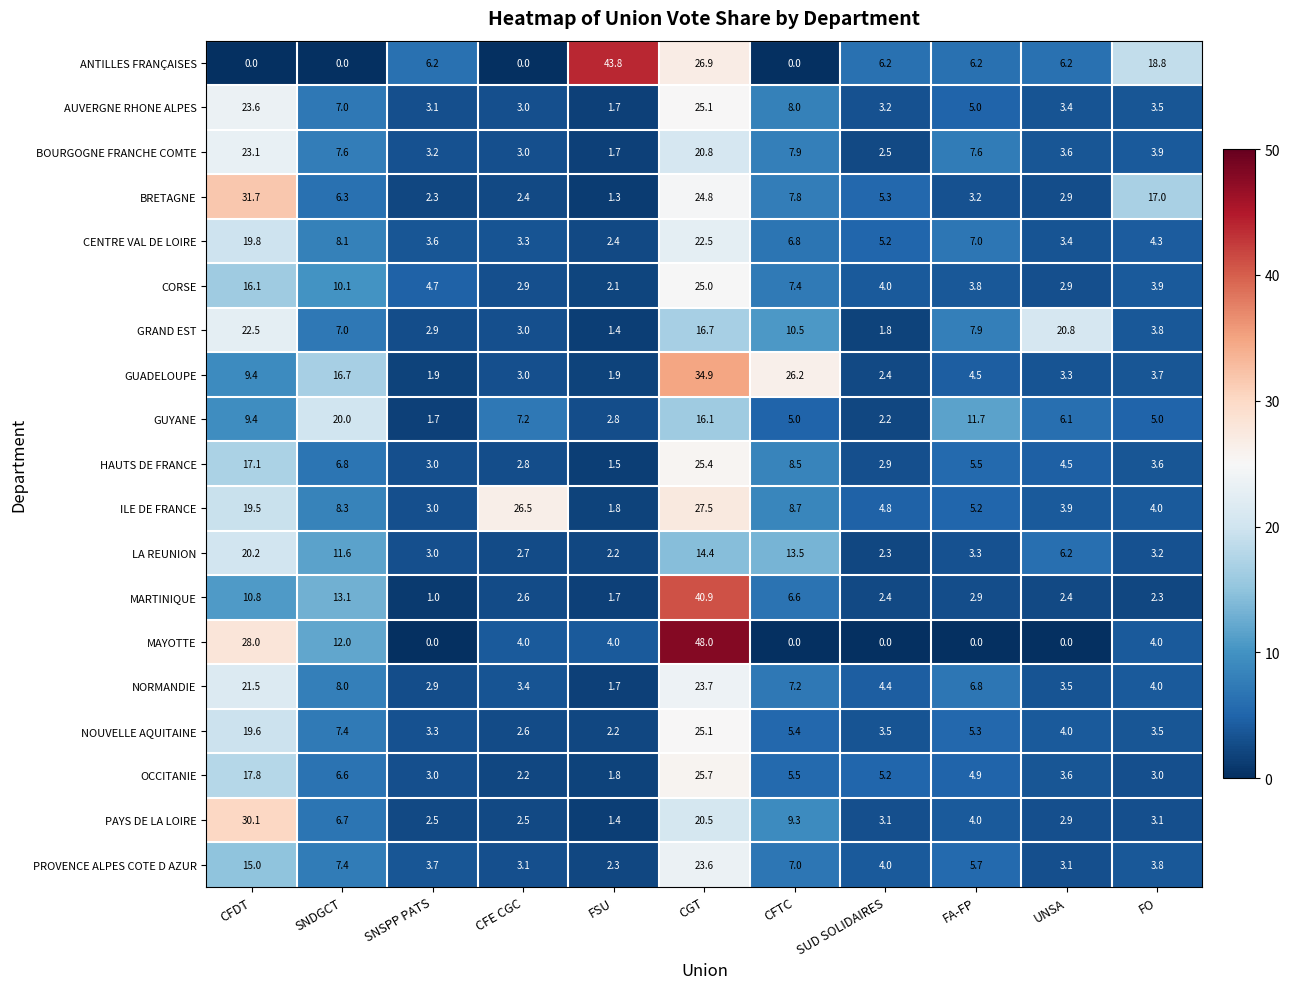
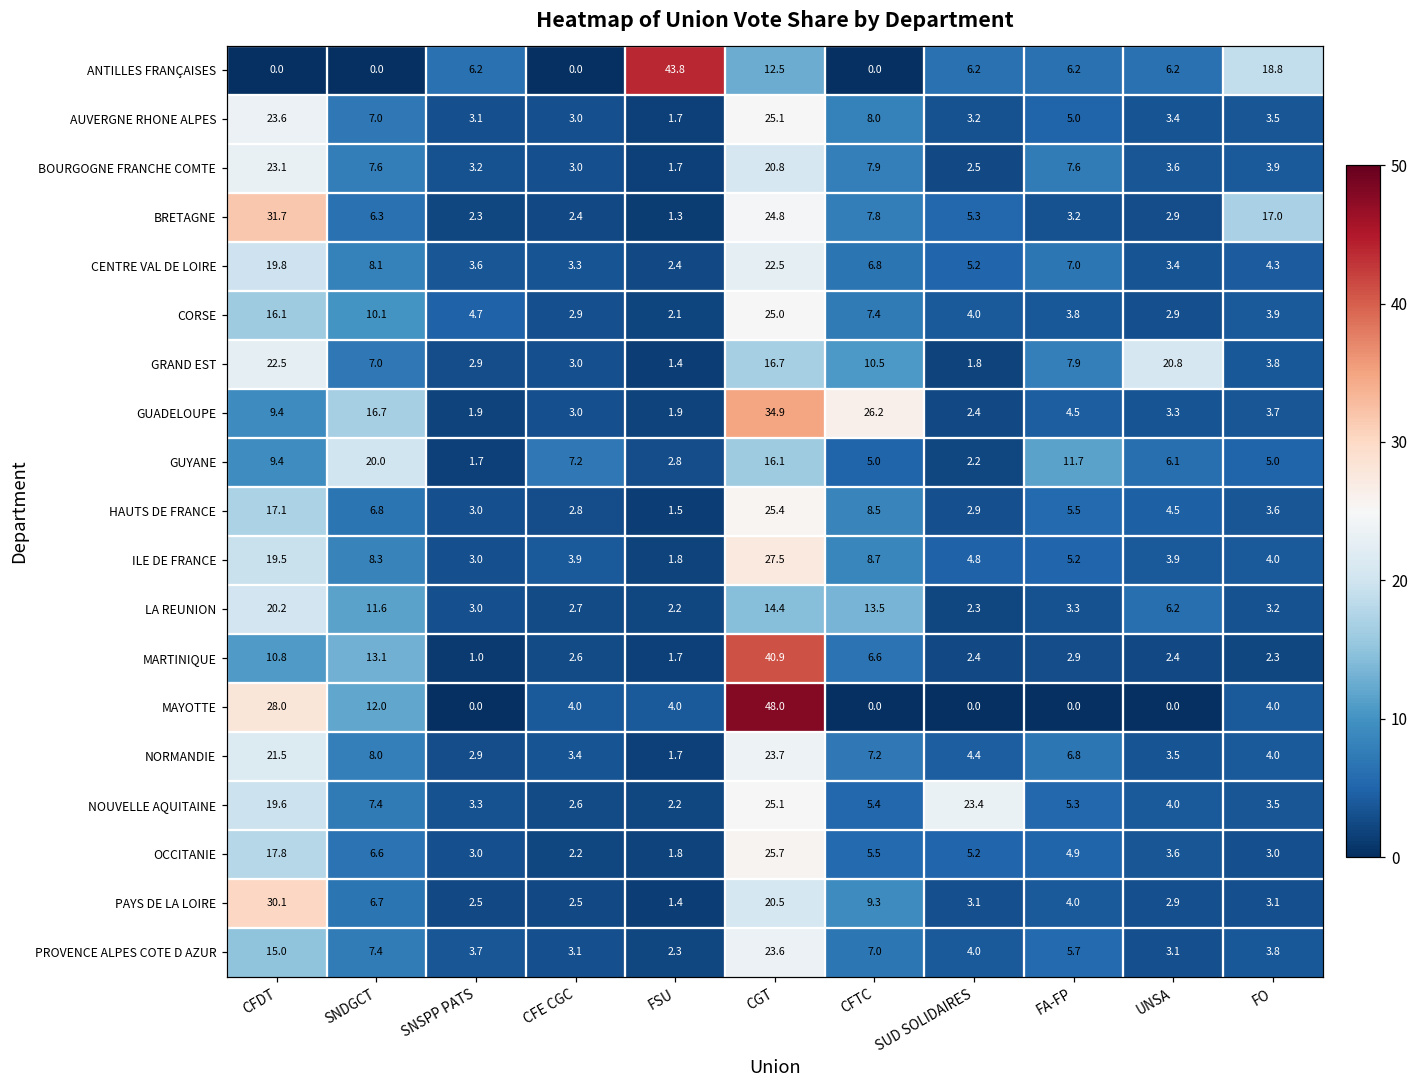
ANTILLES FRANÇAISES, CGT: 26.9 -> 12.5
ILE DE FRANCE, CFE CGC: 26.5 -> 3.9
NOUVELLE AQUITAINE, SUD SOLIDAIRES: 3.5 -> 23.4
